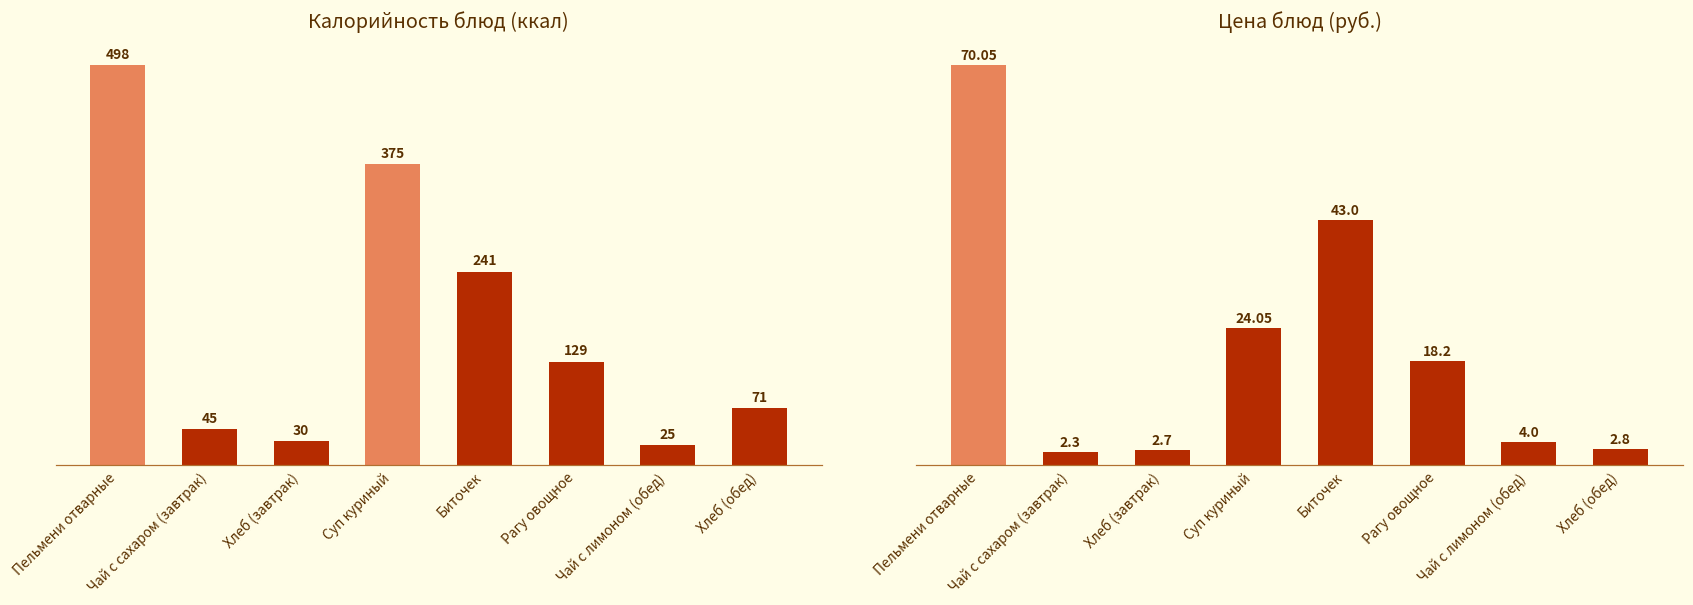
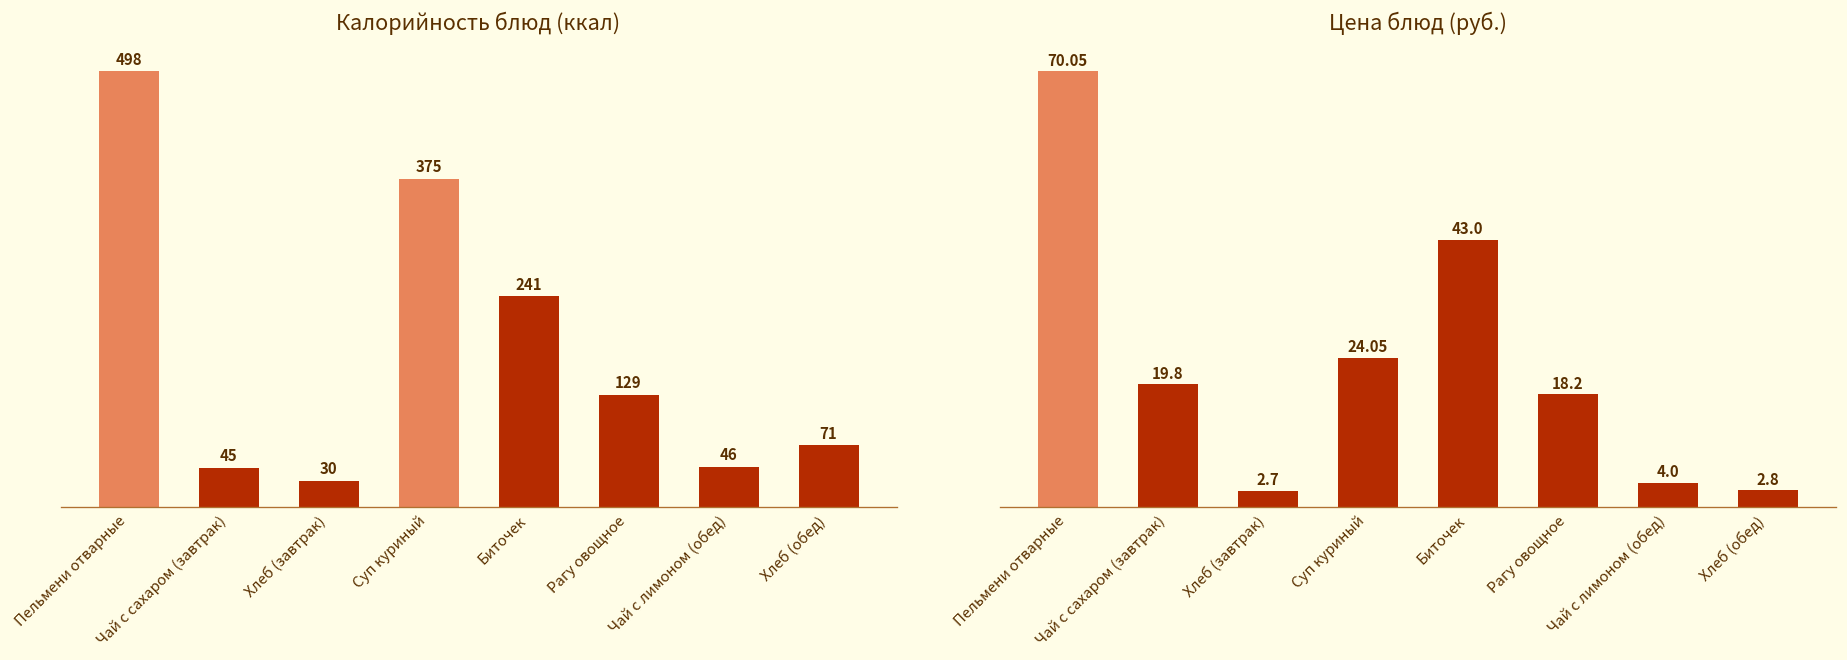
Калорийность блюд (ккал), Чай с лимоном (обед): 25 -> 46
Цена блюд (руб.), Чай с сахаром (завтрак): 2.3 -> 19.8
